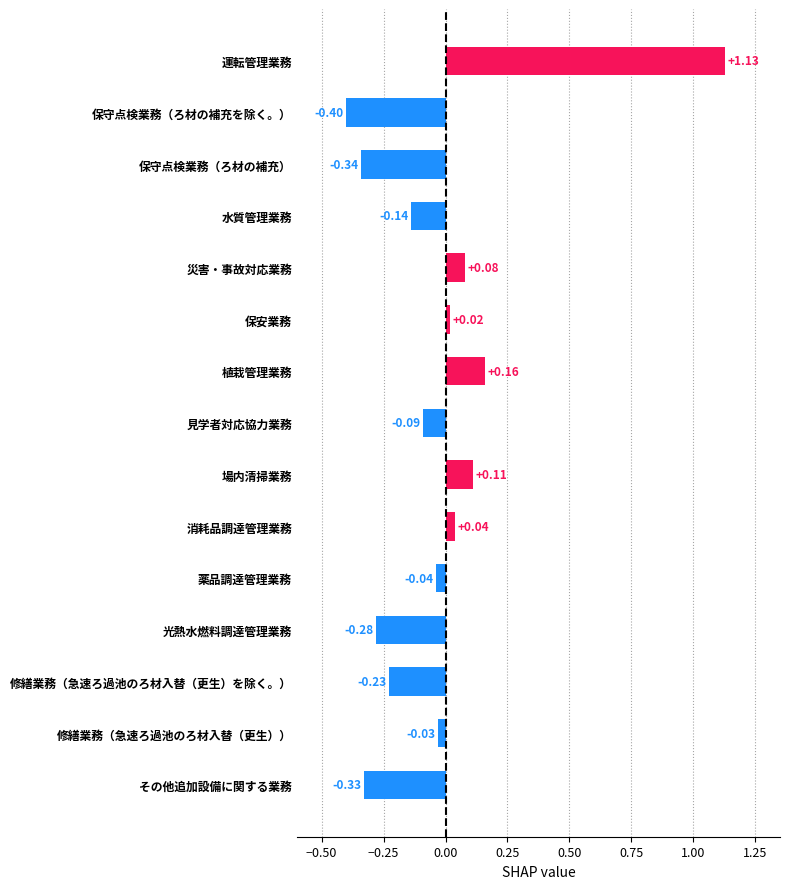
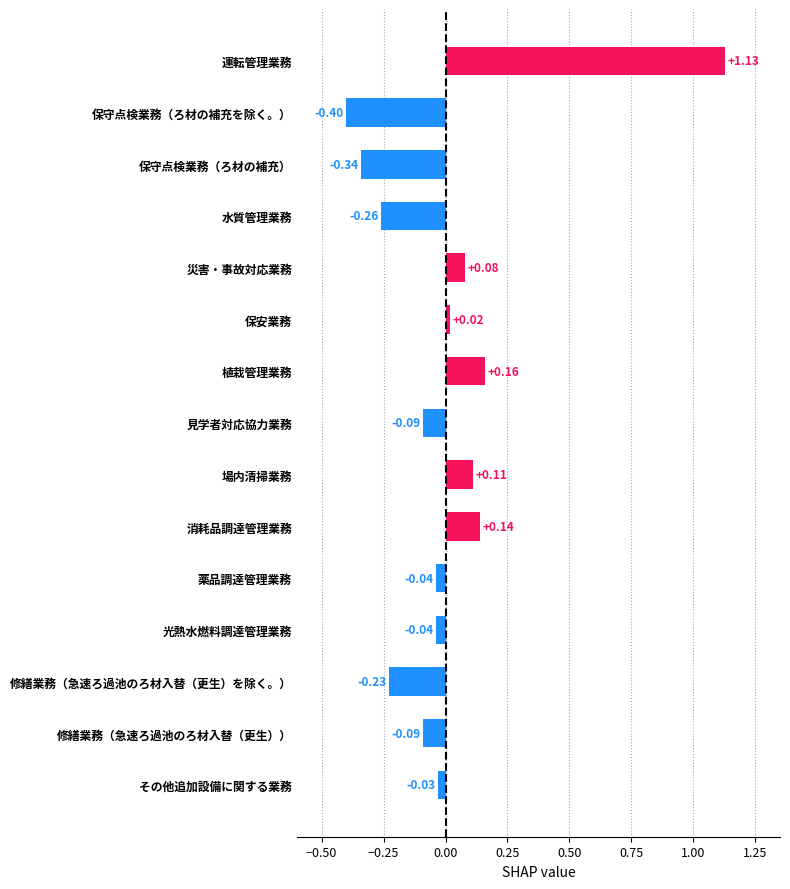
水質管理業務: -0.14 -> -0.26
消耗品調達管理業務: +0.04 -> +0.14
光熱水燃料調達管理業務: -0.28 -> -0.04
修繕業務（急速ろ過池のろ材入替（更生））: -0.03 -> -0.09
その他追加設備に関する業務: -0.33 -> -0.03
